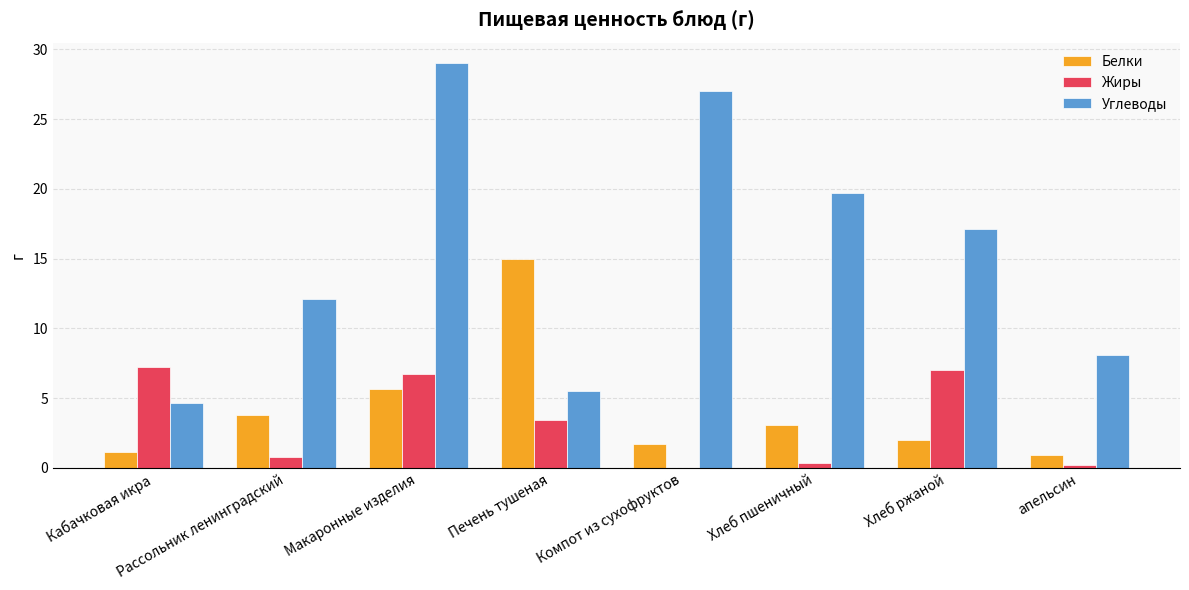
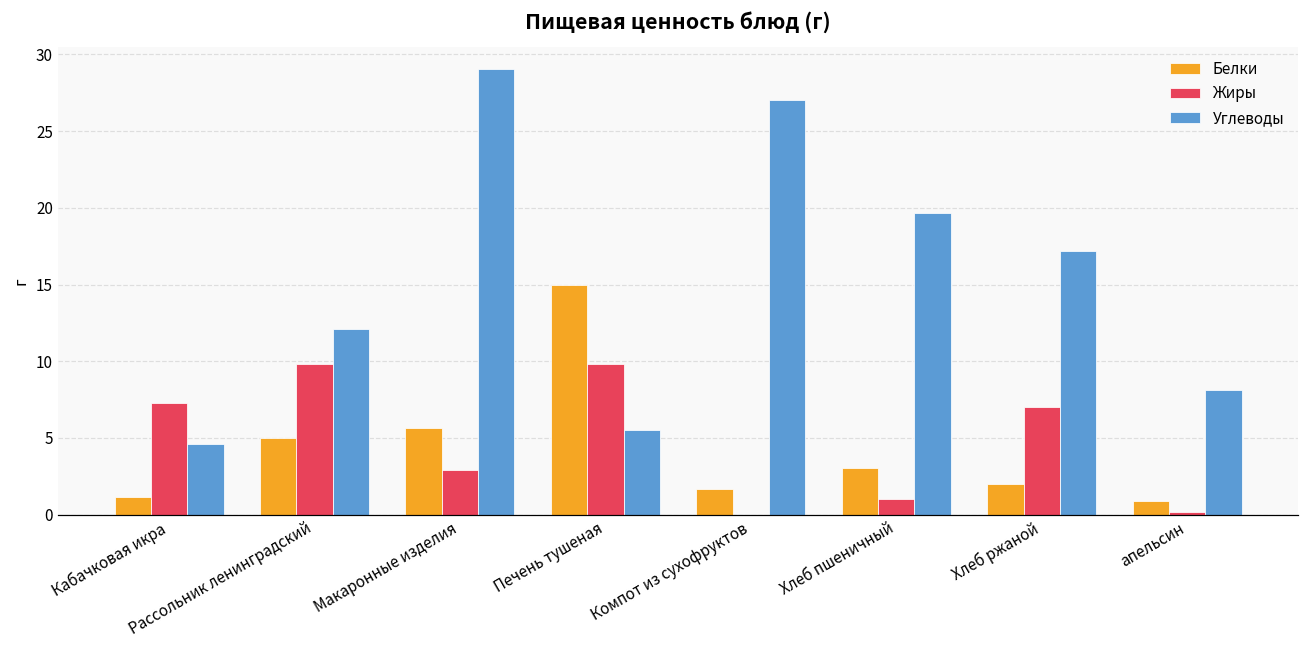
Белки, Рассольник ленинградский: 3.8 -> 5.0
Жиры, Рассольник ленинградский: 0.8 -> 9.8
Жиры, Макаронные изделия: 6.7 -> 2.9
Жиры, Печень тушеная: 3.4 -> 9.8
Жиры, Хлеб пшеничный: 0.3 -> 1.0
